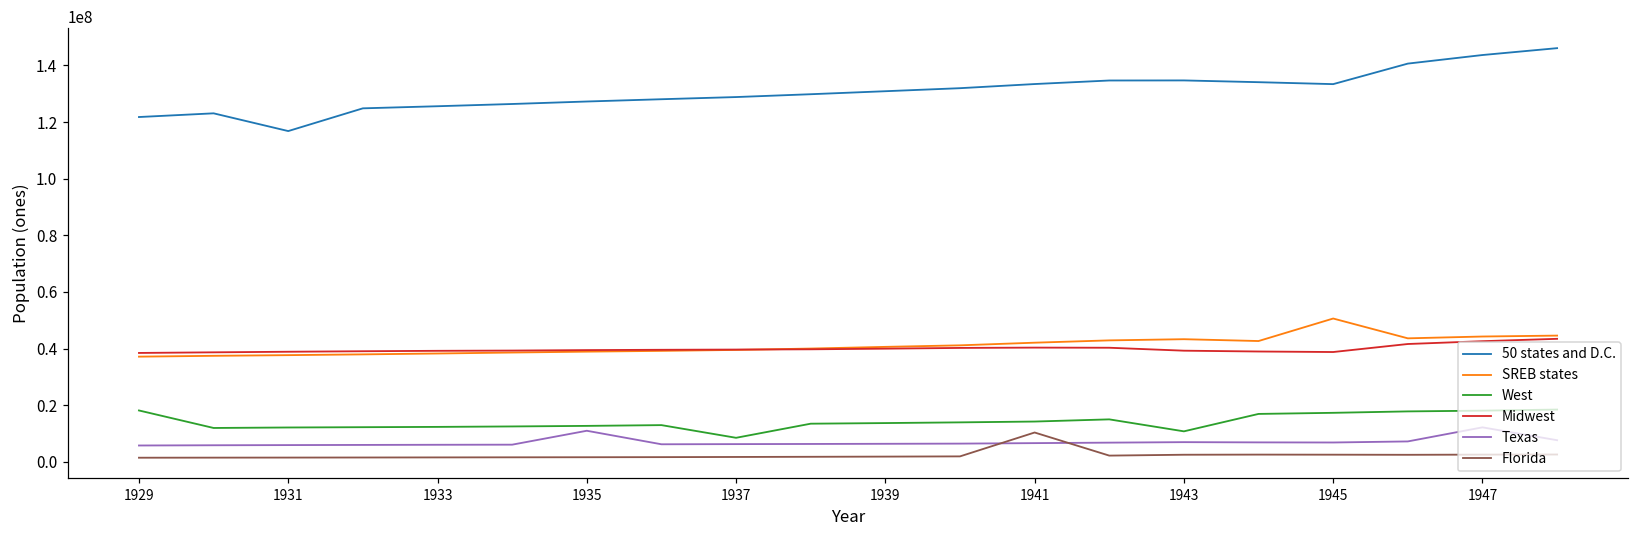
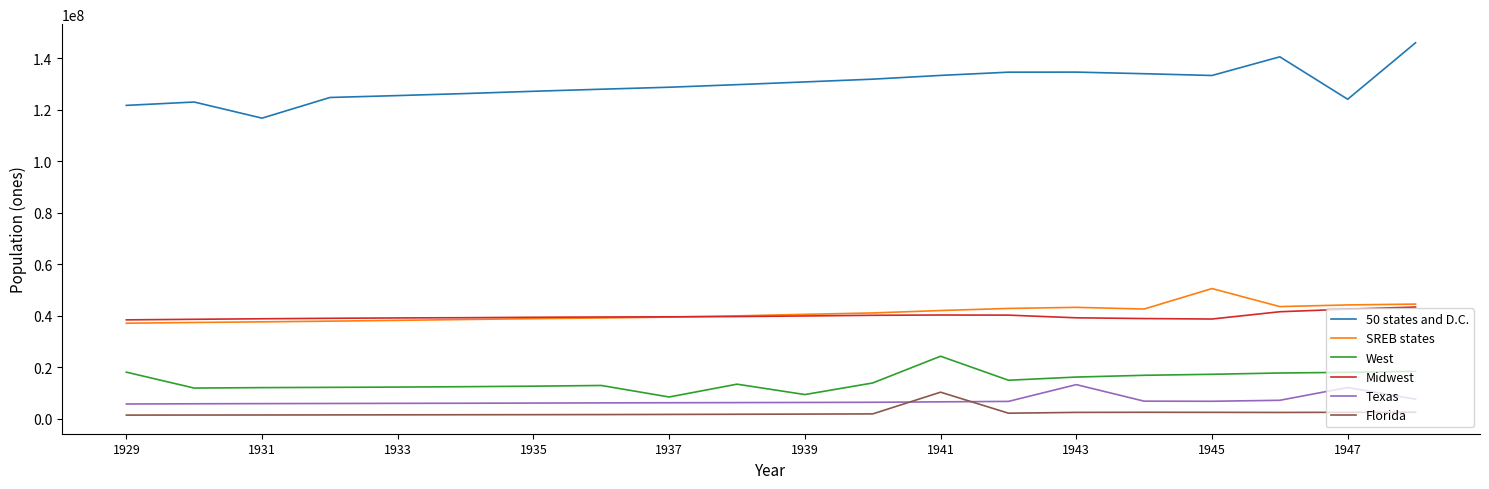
Texas, 1935: 11000000 -> 6000000
West, 1939: 14000000 -> 9000000
West, 1941: 14000000 -> 24000000
West, 1943: 11000000 -> 16000000
Texas, 1943: 7000000 -> 13000000
50 states and D.C., 1947: 144000000 -> 124000000
